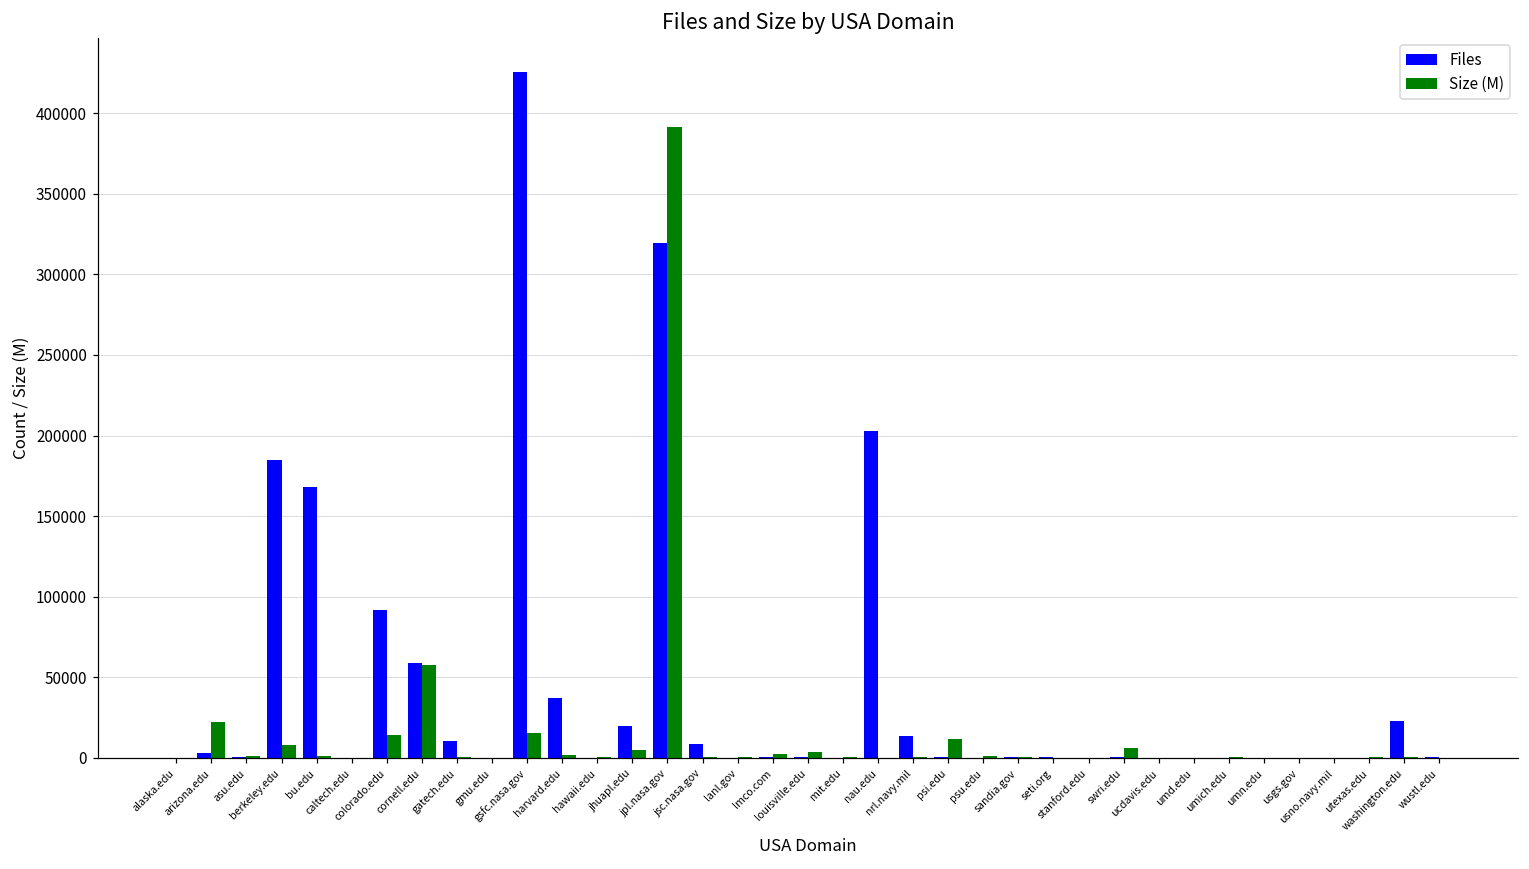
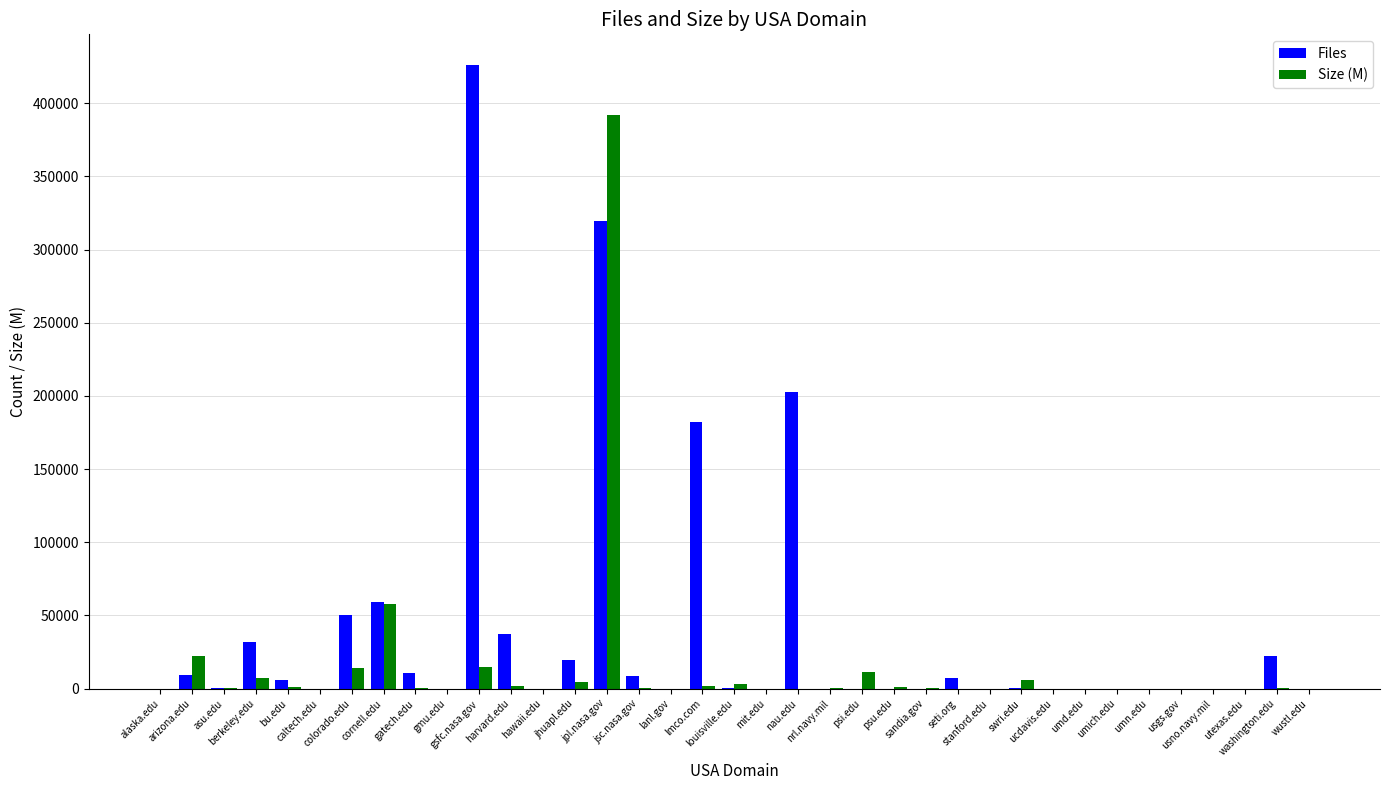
Files, arizona.edu: 3000 -> 9000
Files, berkeley.edu: 185000 -> 32000
Files, bu.edu: 168000 -> 6000
Files, colorado.edu: 92000 -> 51000
Files, lmco.com: 0 -> 182000
Files, nrl.navy.mil: 13000 -> 0
Files, seti.org: 0 -> 7000
